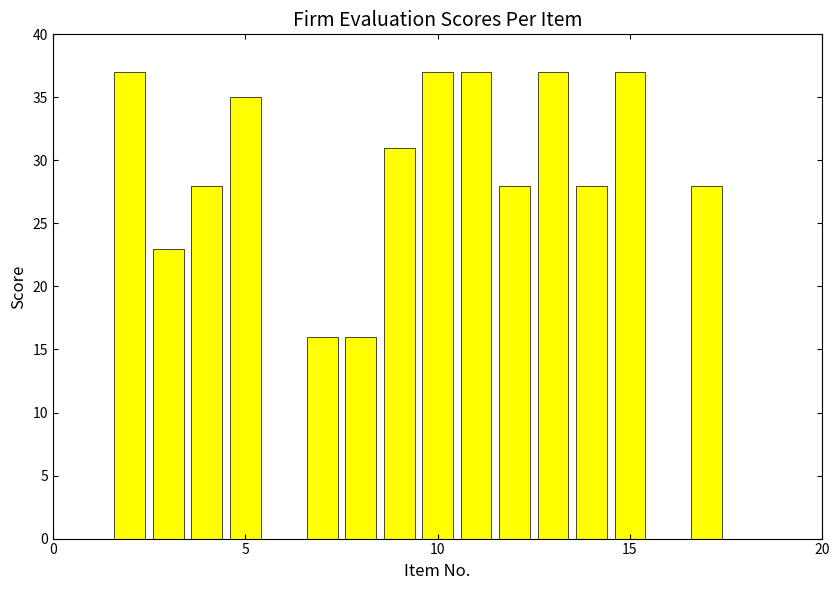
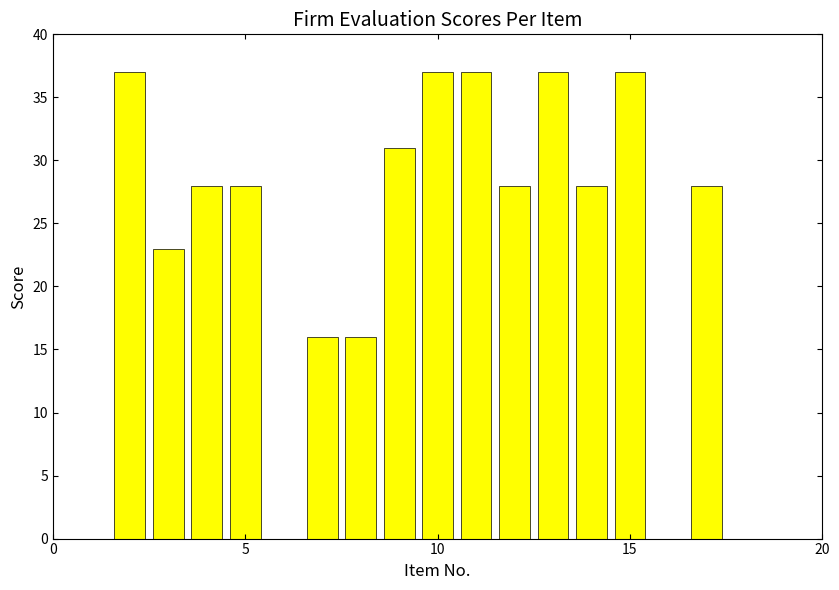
5: 35 -> 28
